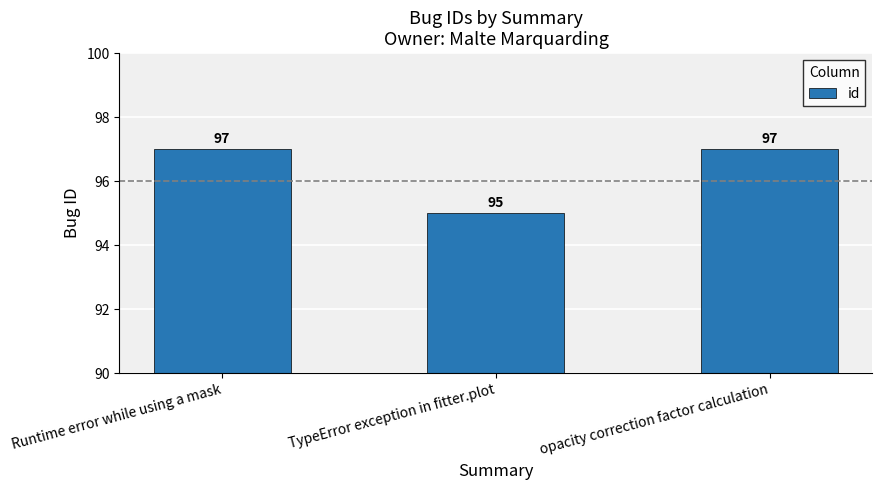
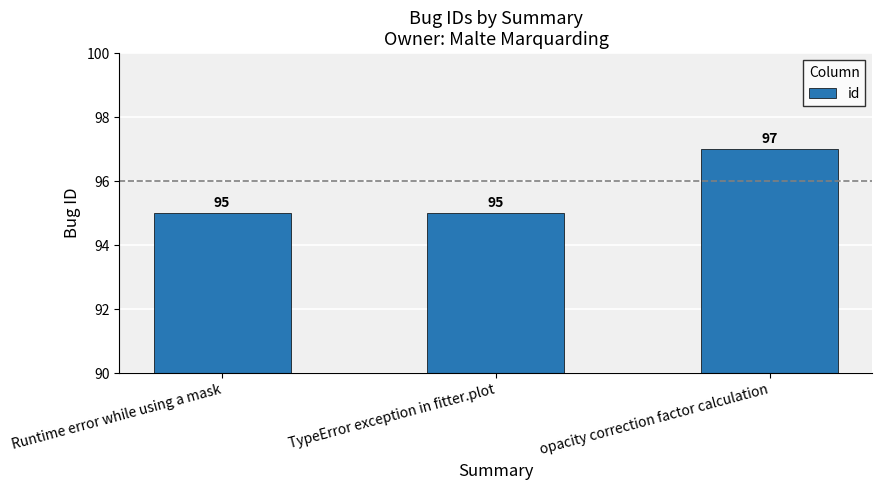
Runtime error while using a mask: 97 -> 95
